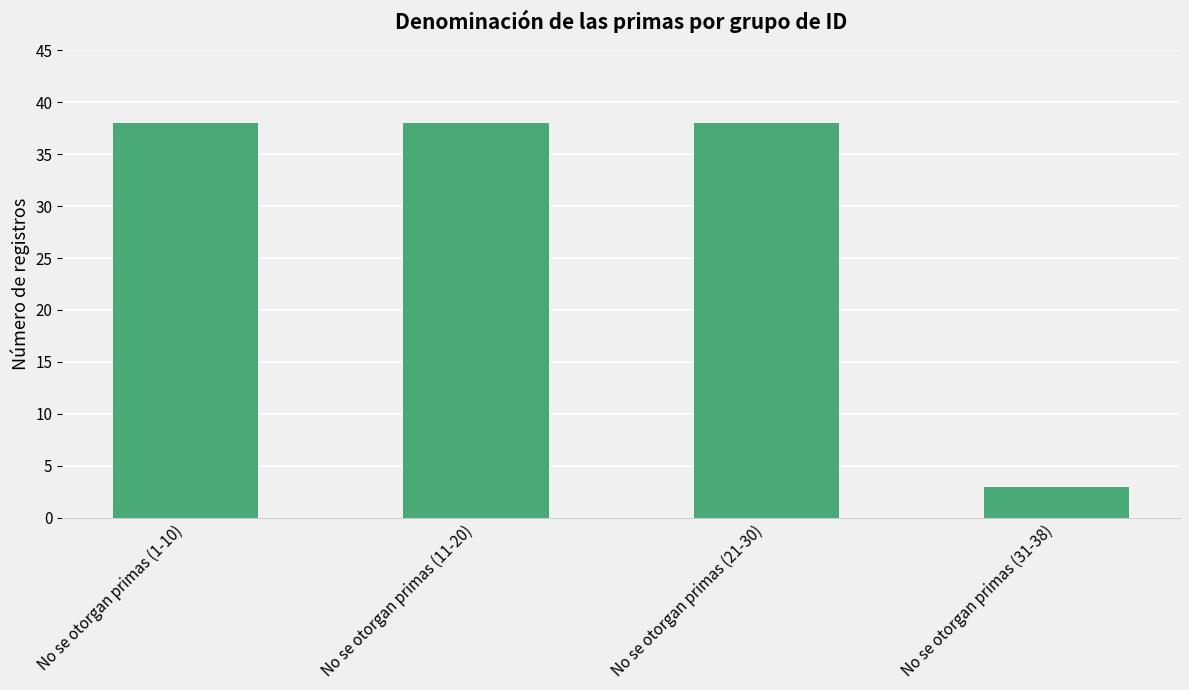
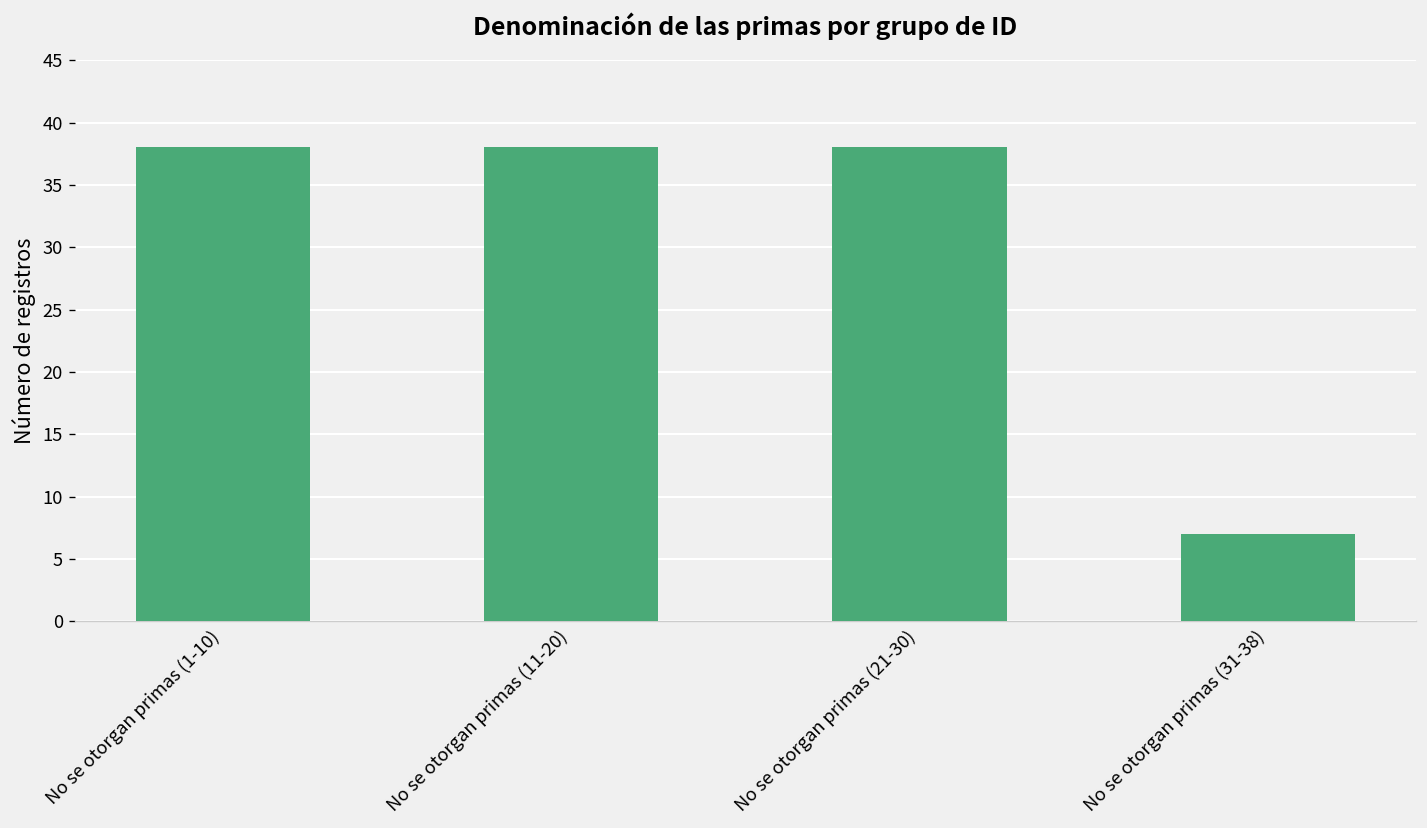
No se otorgan primas (31-38): 3 -> 7
